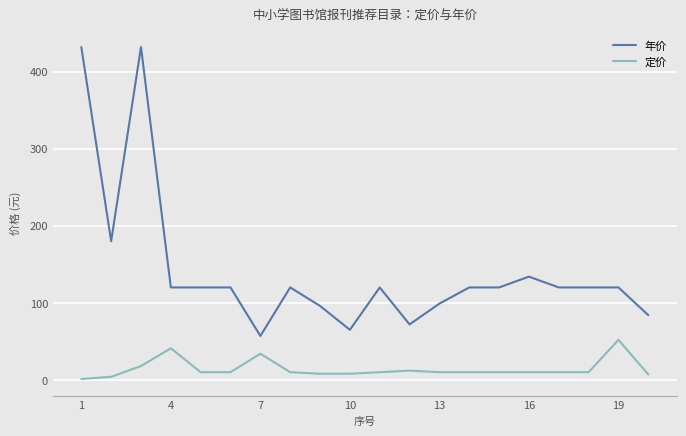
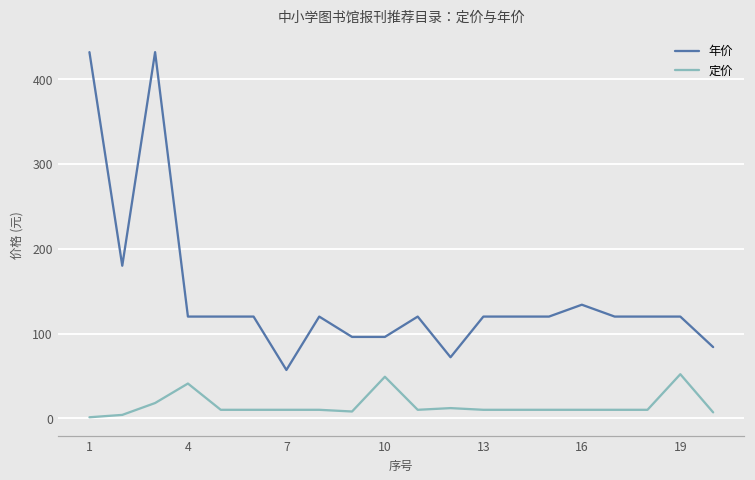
定价, 7: 30 -> 10
年价, 10: 70 -> 100
定价, 10: 10 -> 50
年价, 13: 100 -> 120
